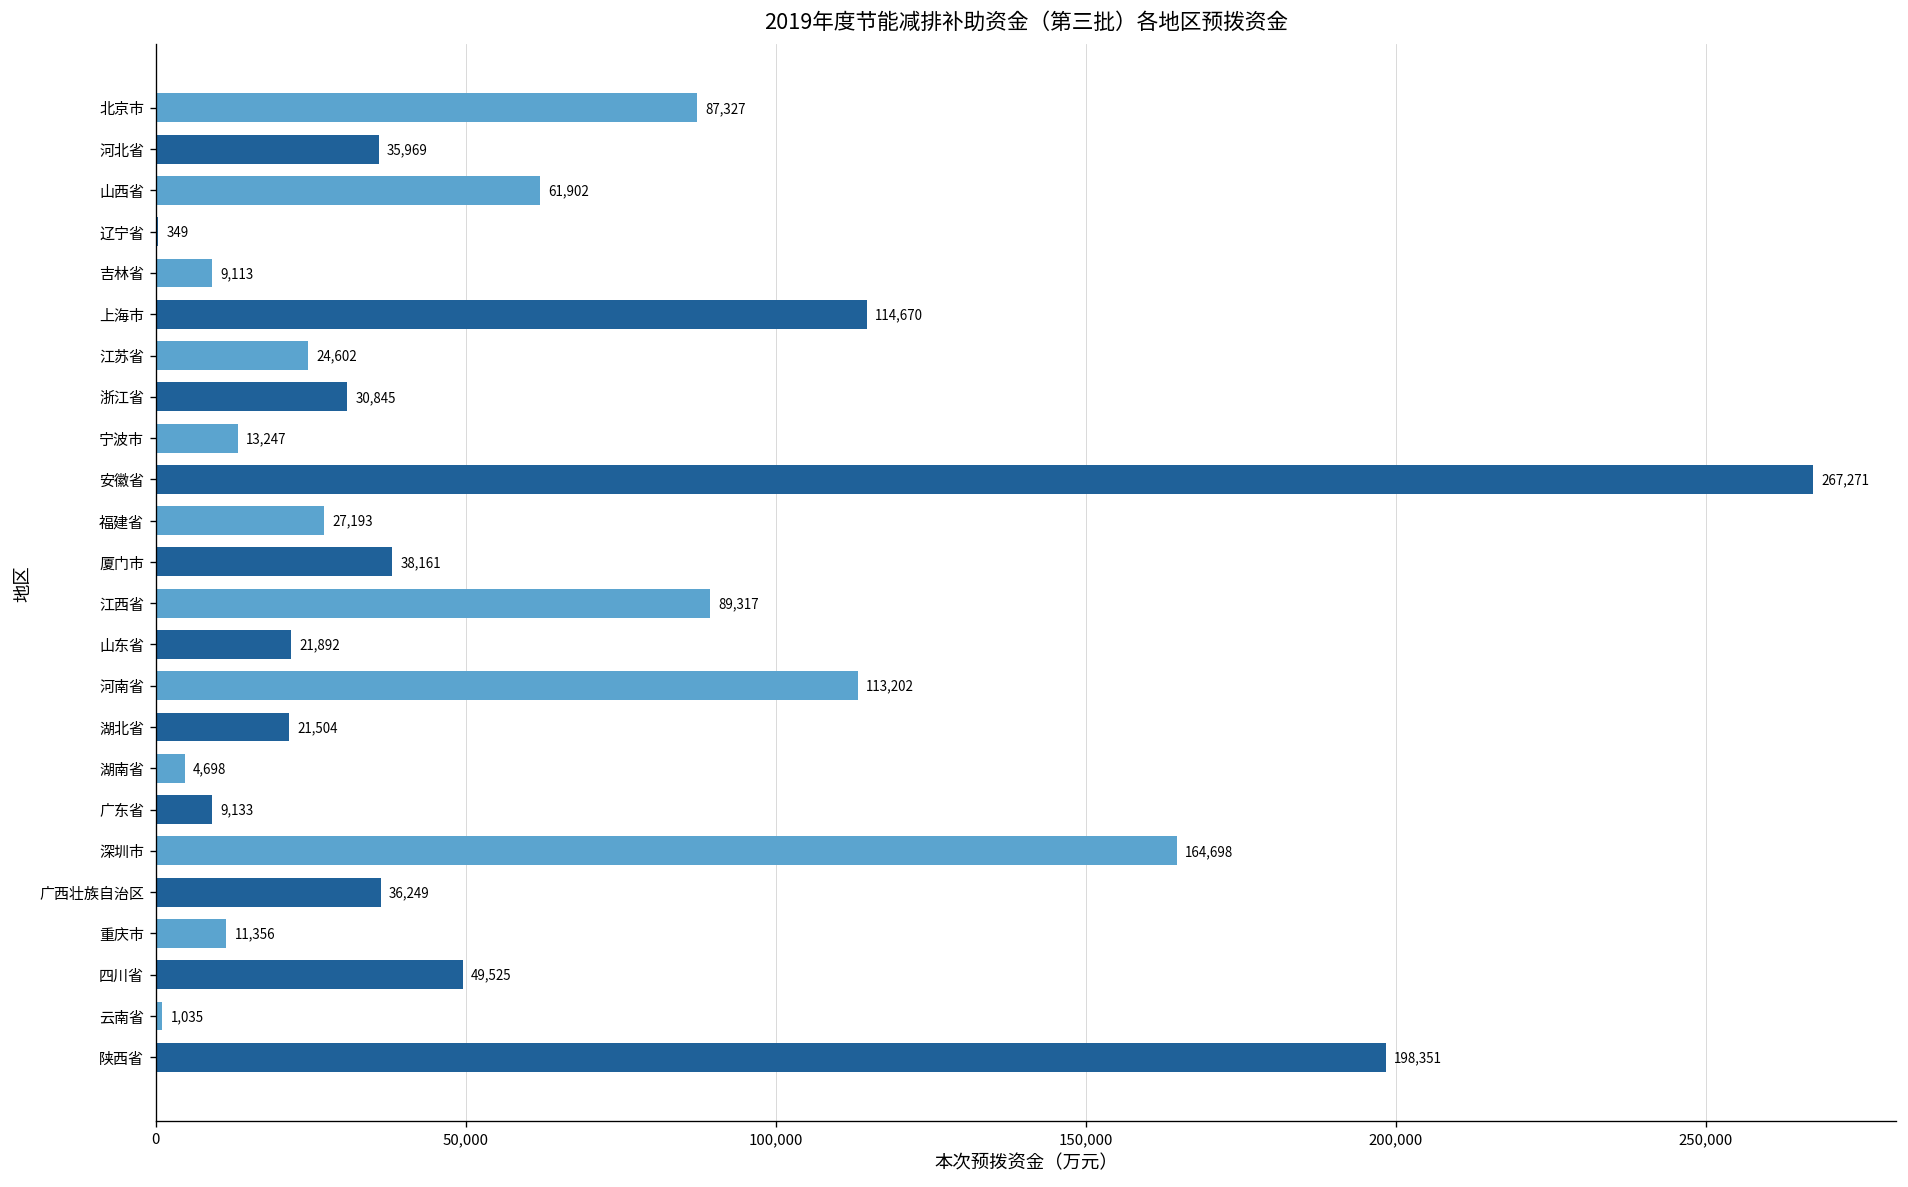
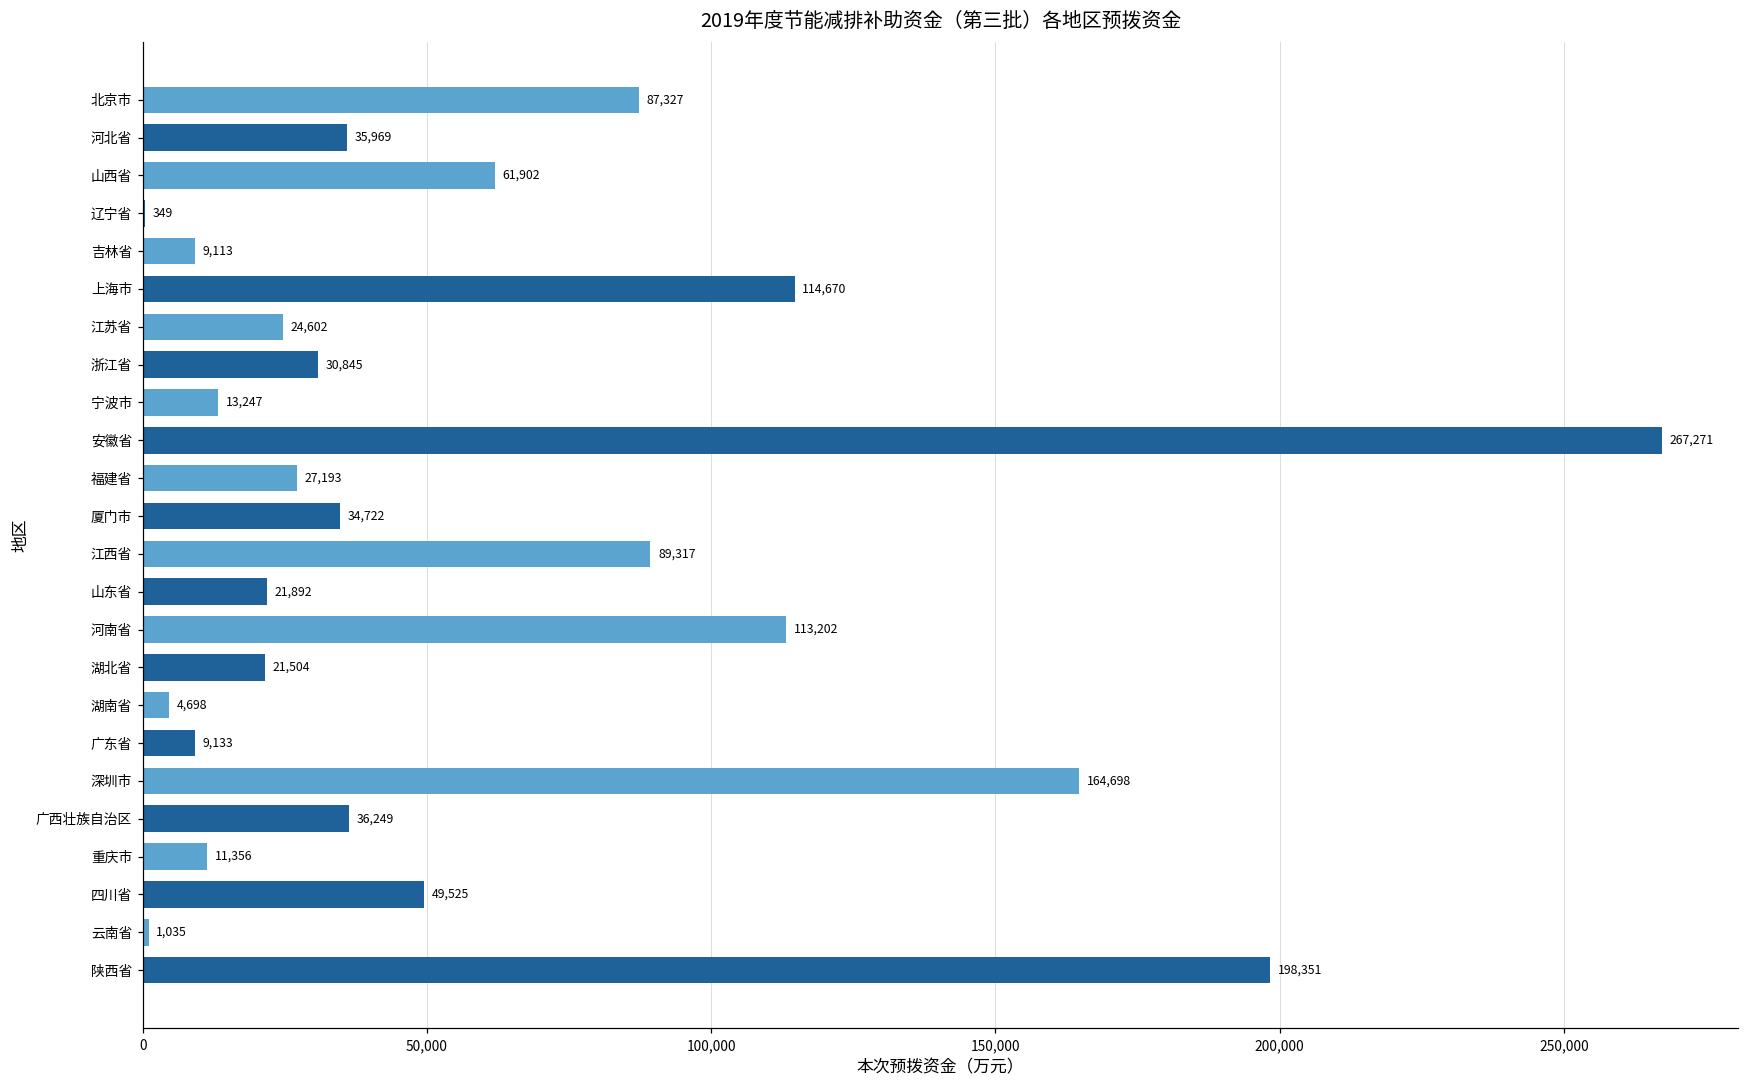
厦门市: 38,161 -> 34,722
